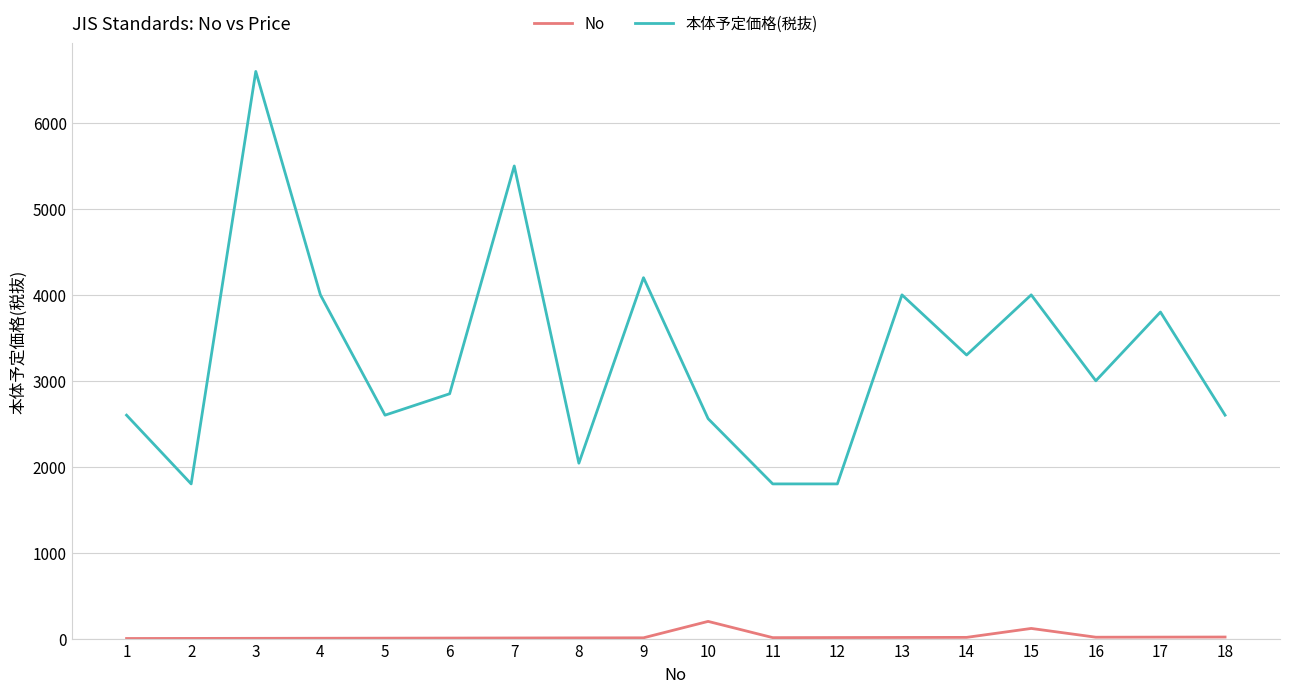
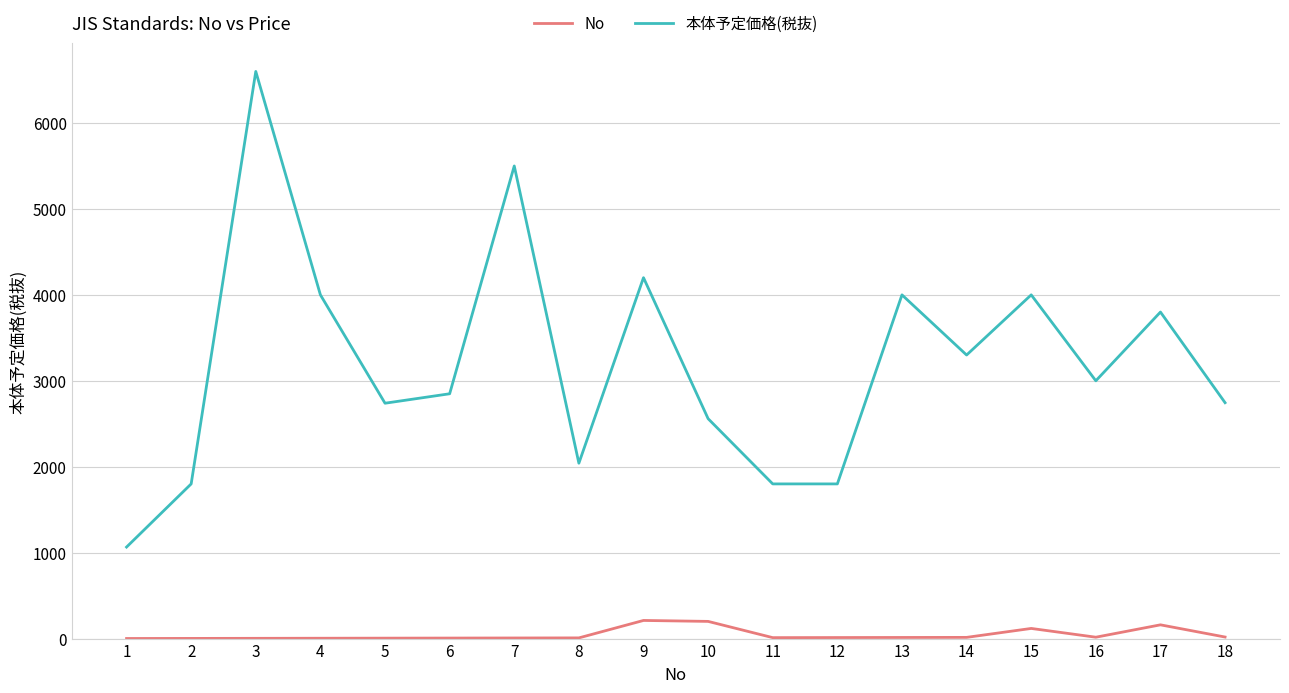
本体予定価格(税抜), 1: 2600 -> 1100
本体予定価格(税抜), 5: 2600 -> 2700
No, 9: 0 -> 200
No, 17: 0 -> 200
本体予定価格(税抜), 18: 2600 -> 2700
